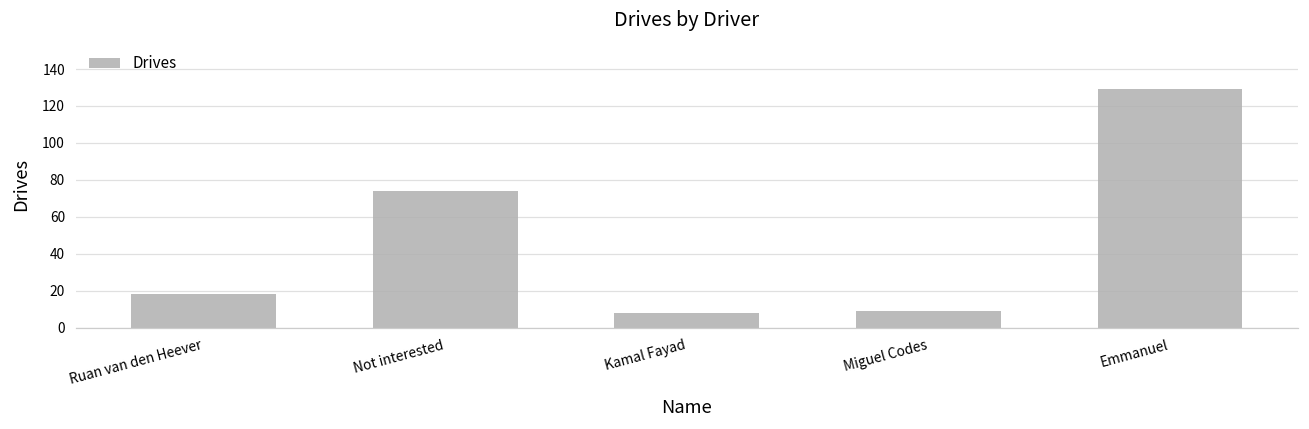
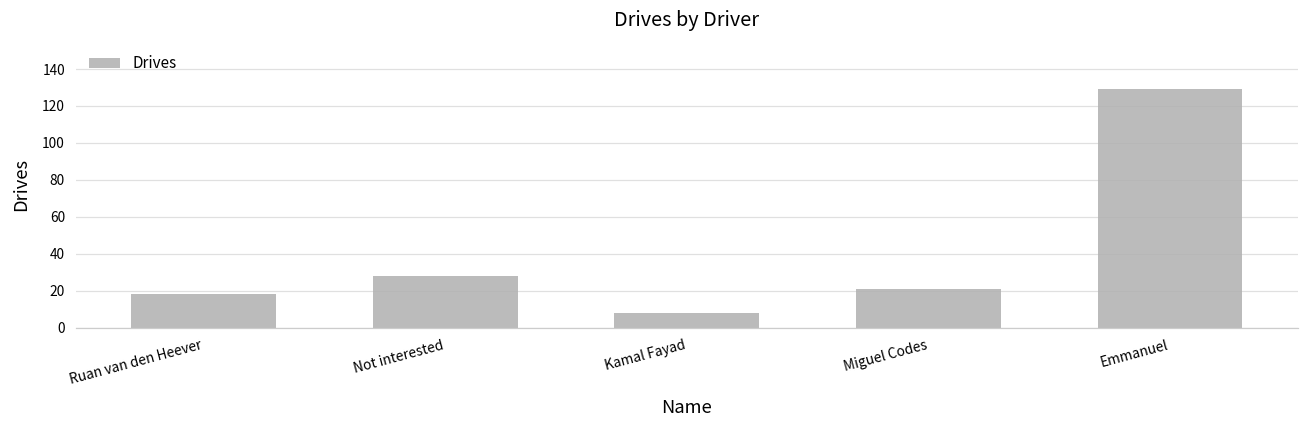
Not interested: 74 -> 28
Miguel Codes: 9 -> 21
